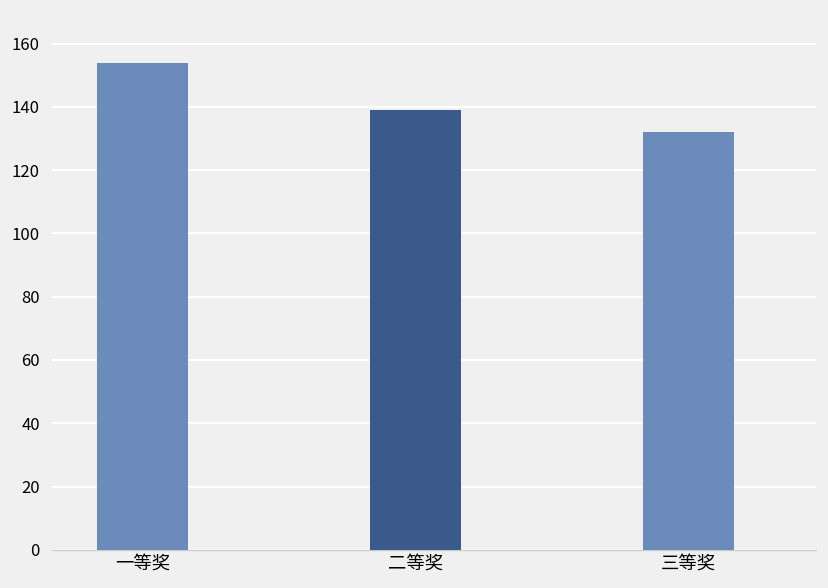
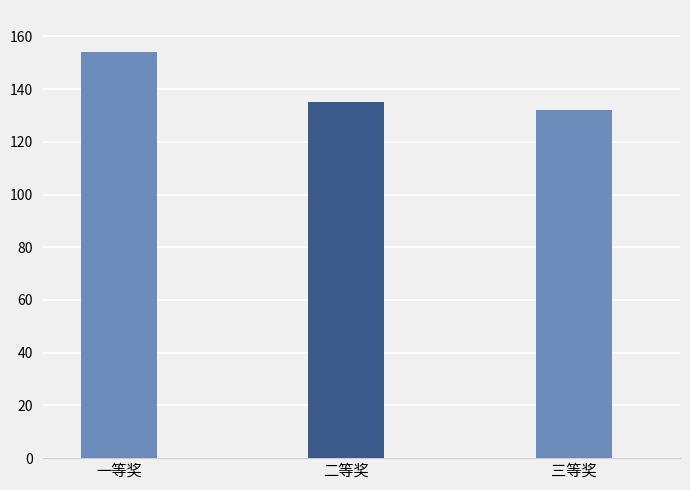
二等奖: 139 -> 135
